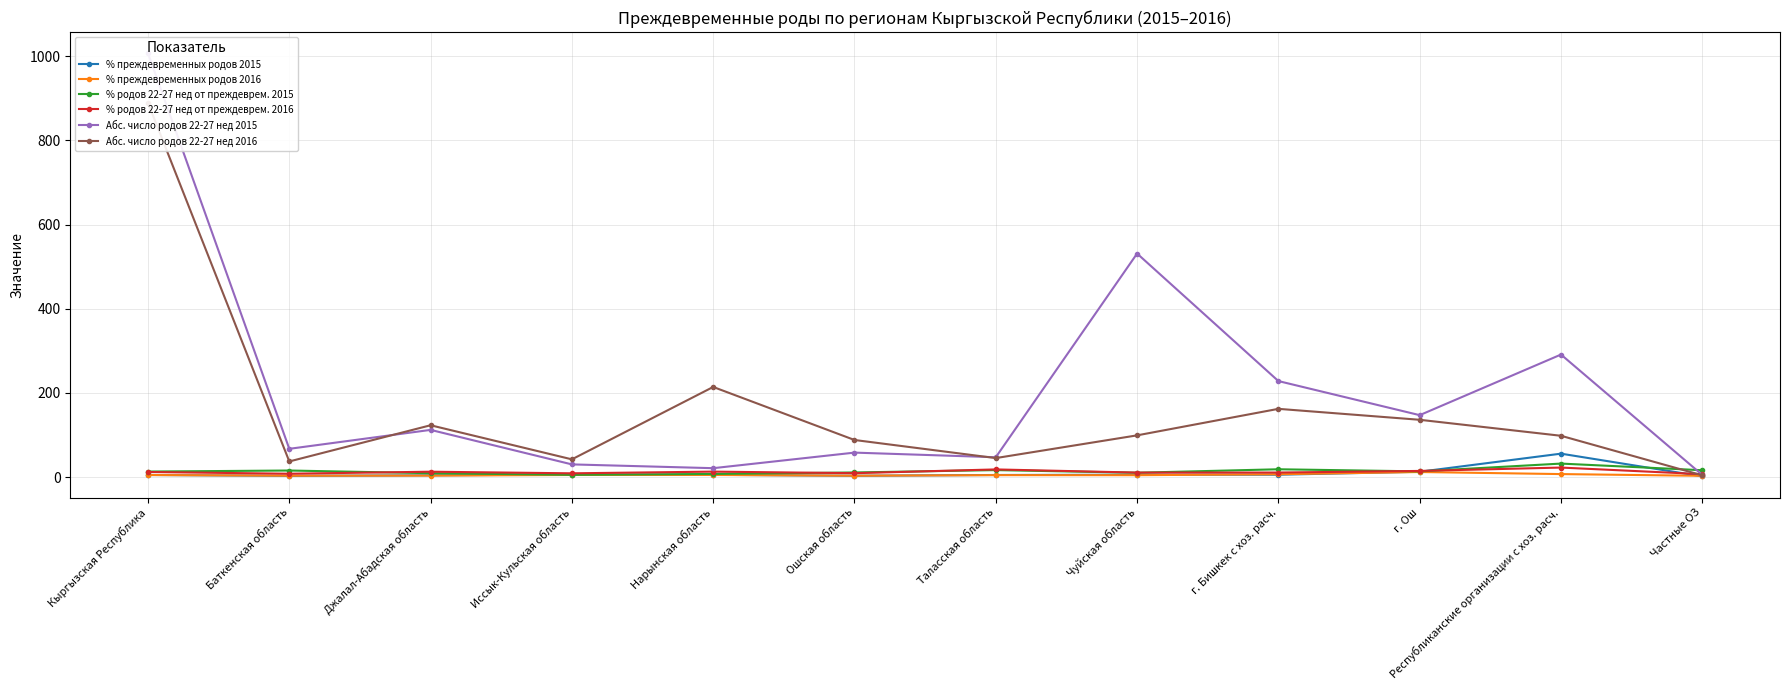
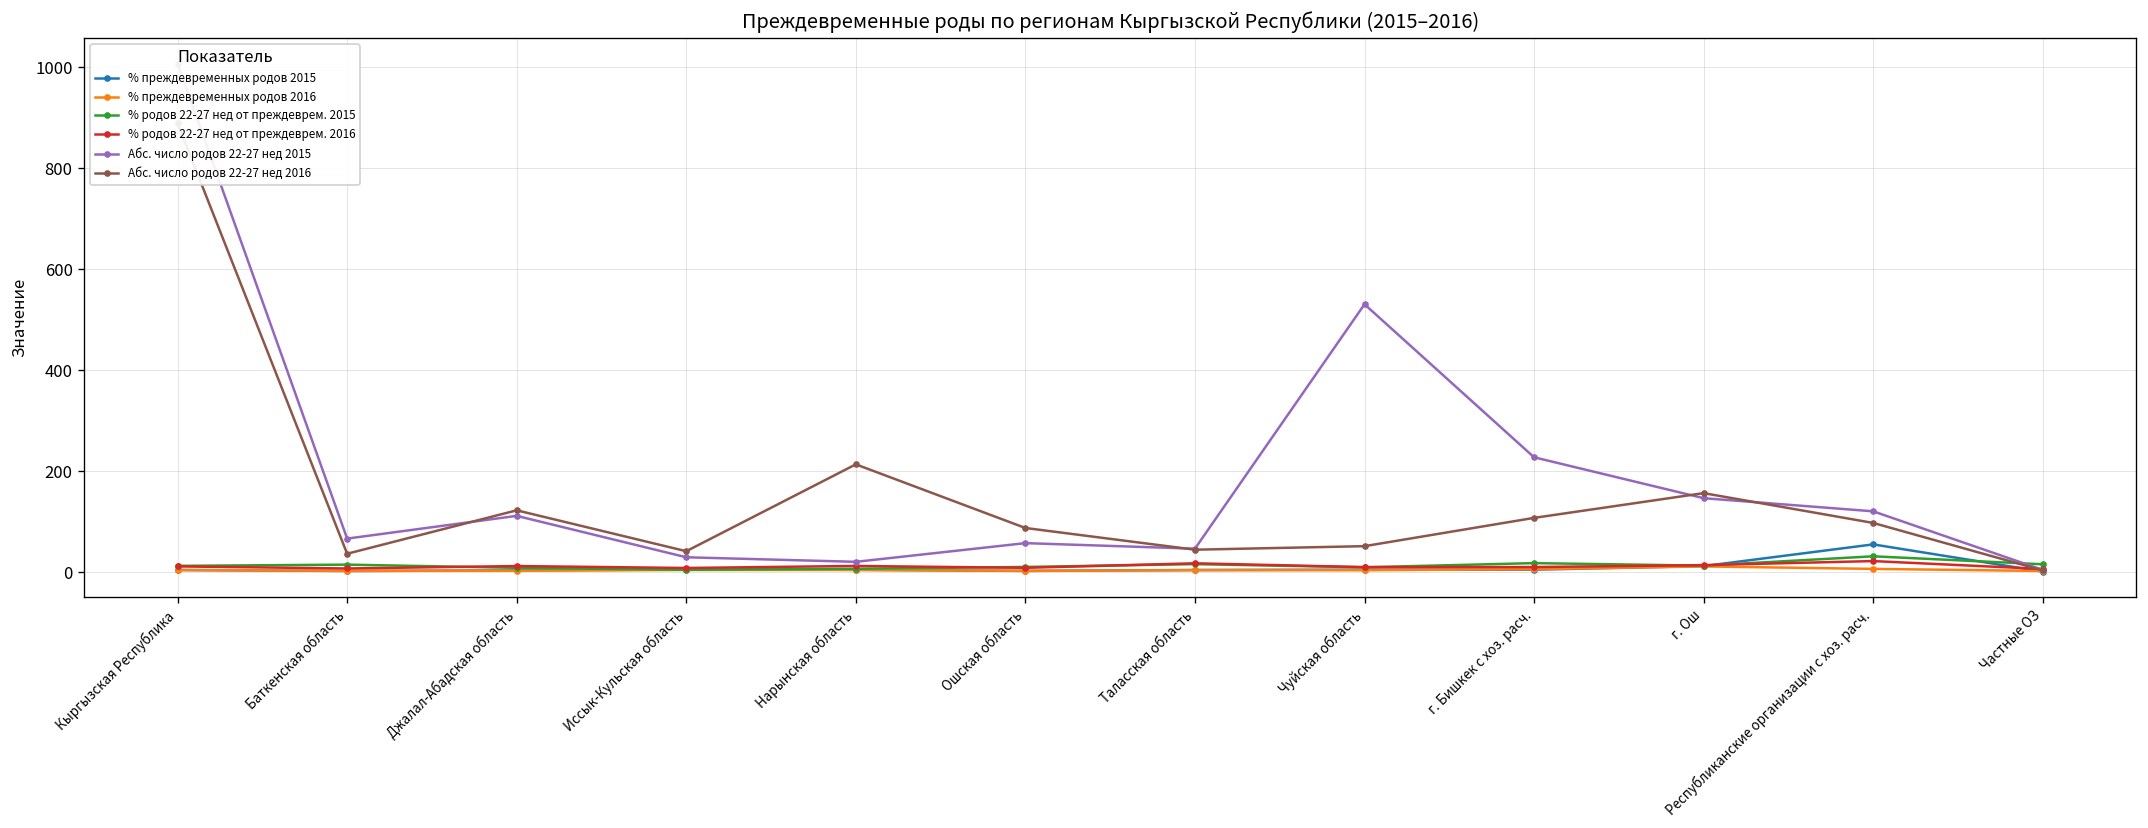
Абс. число родов 22-27 нед 2016, Чуйская область: 100 -> 50
Абс. число родов 22-27 нед 2016, г. Бишкек с хоз. расч.: 160 -> 110
Абс. число родов 22-27 нед 2016, г. Ош: 140 -> 160
Абс. число родов 22-27 нед 2015, Республиканские организации с хоз. расч.: 290 -> 120
